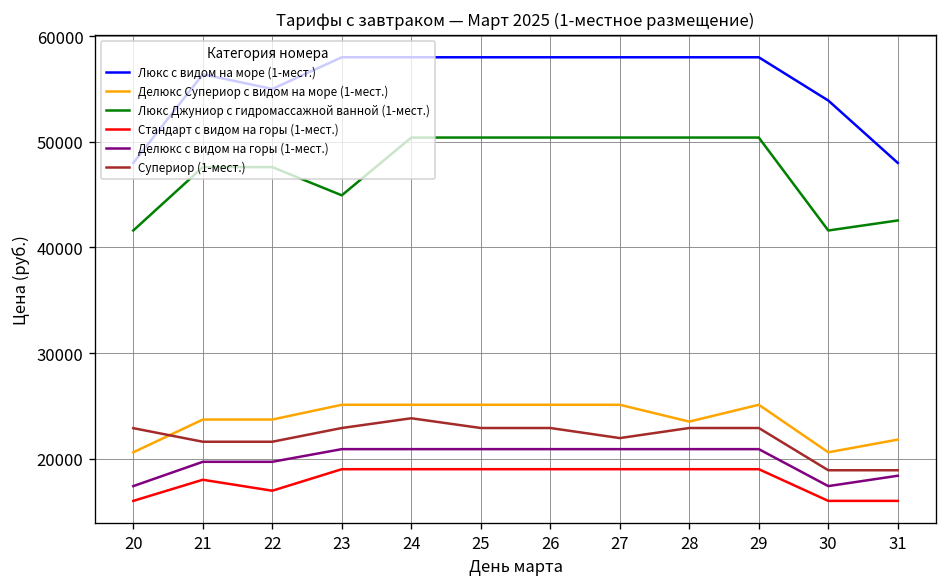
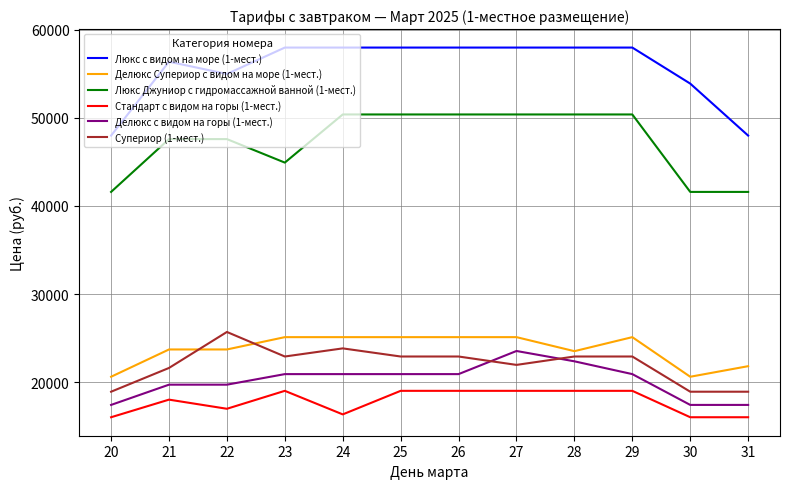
Супериор (1-мест.), 20: 23000 -> 19000
Супериор (1-мест.), 22: 22000 -> 26000
Стандарт с видом на горы (1-мест.), 24: 19000 -> 16000
Делюкс с видом на горы (1-мест.), 27: 21000 -> 24000
Делюкс с видом на горы (1-мест.), 28: 21000 -> 22000
Люкс Джуниор с гидромассажной ванной (1-мест.), 31: 43000 -> 42000
Делюкс с видом на горы (1-мест.), 31: 18000 -> 17000
